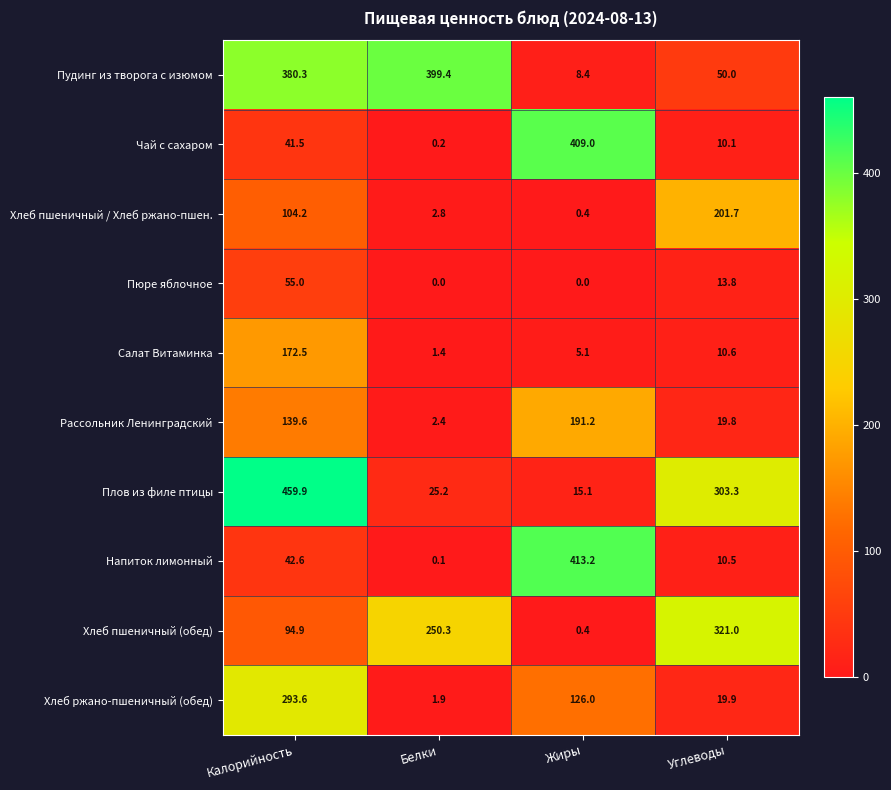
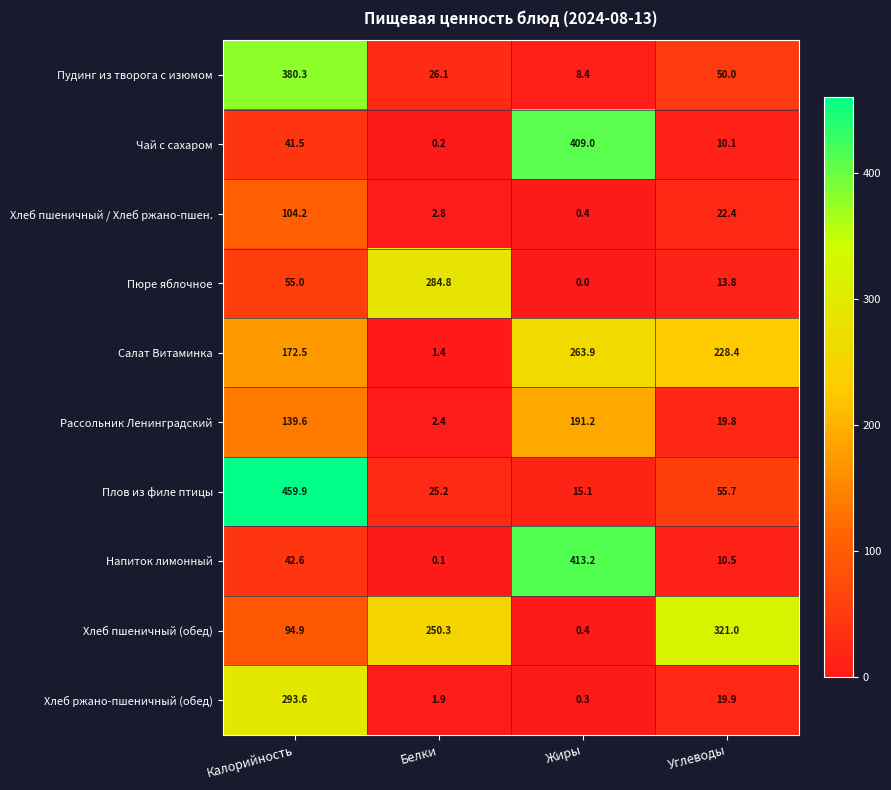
Пудинг из творога с изюмом, Белки: 399.4 -> 26.1
Хлеб пшеничный / Хлеб ржано-пшен., Углеводы: 201.7 -> 22.4
Пюре яблочное, Белки: 0.0 -> 284.8
Салат Витаминка, Жиры: 5.1 -> 263.9
Салат Витаминка, Углеводы: 10.6 -> 228.4
Плов из филе птицы, Углеводы: 303.3 -> 55.7
Хлеб ржано-пшеничный (обед), Жиры: 126.0 -> 0.3
